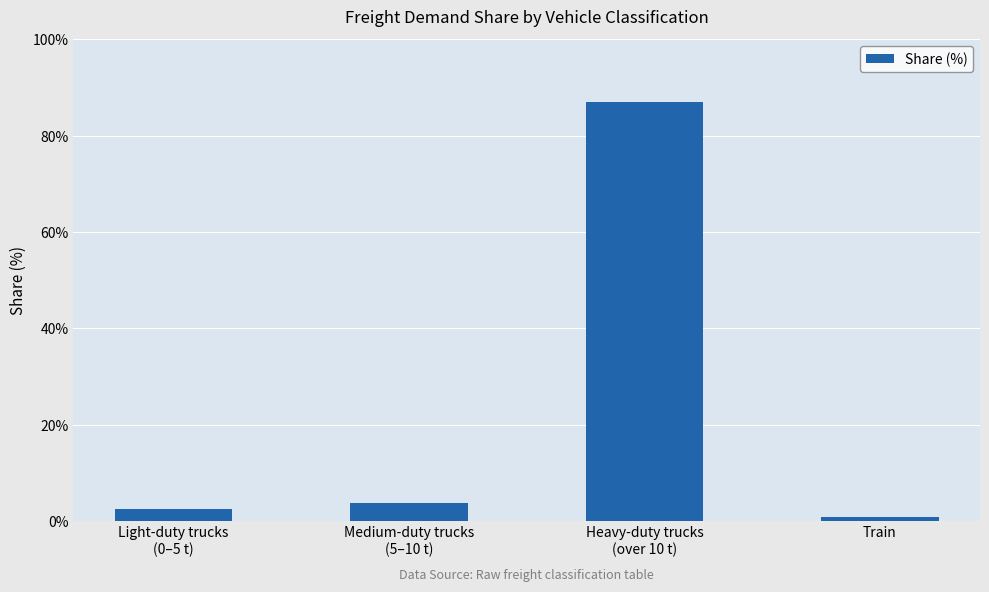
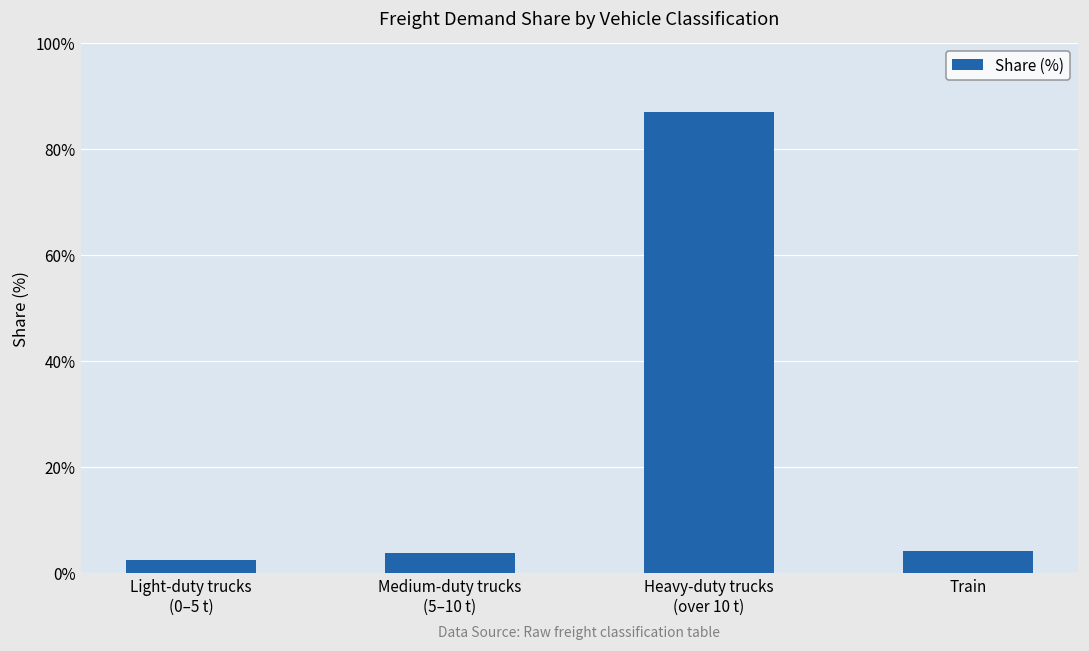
Train: 1% -> 4%
